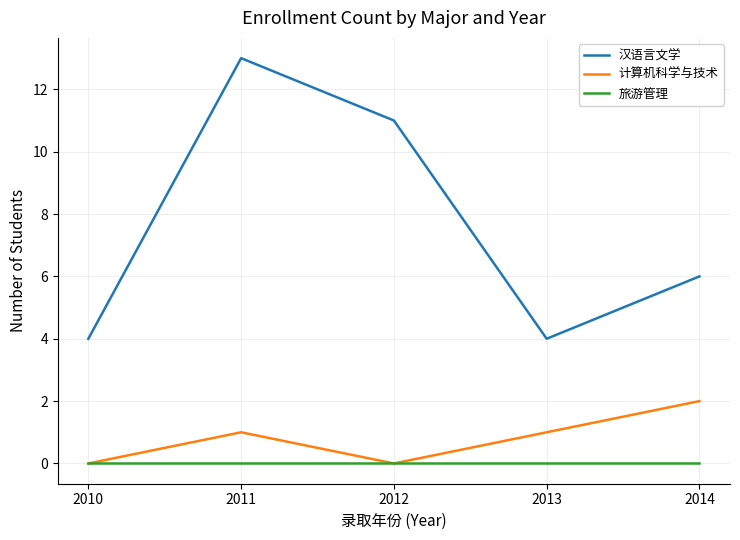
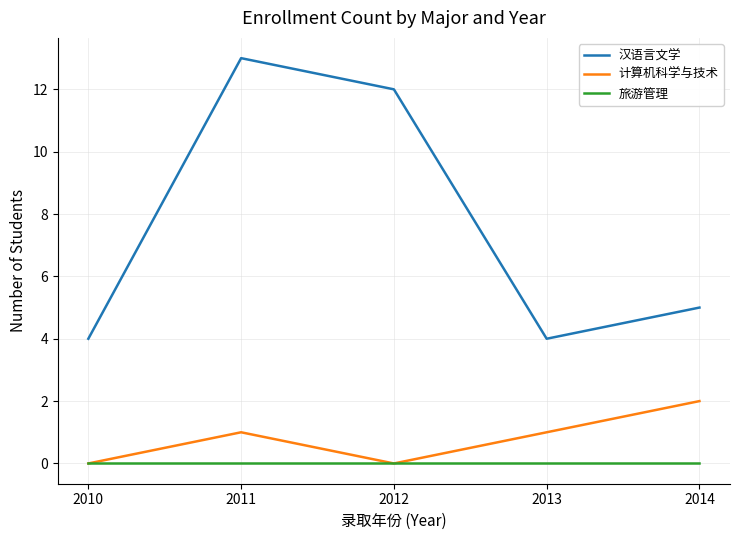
汉语言文学, 2012: 11 -> 12
汉语言文学, 2014: 6 -> 5
